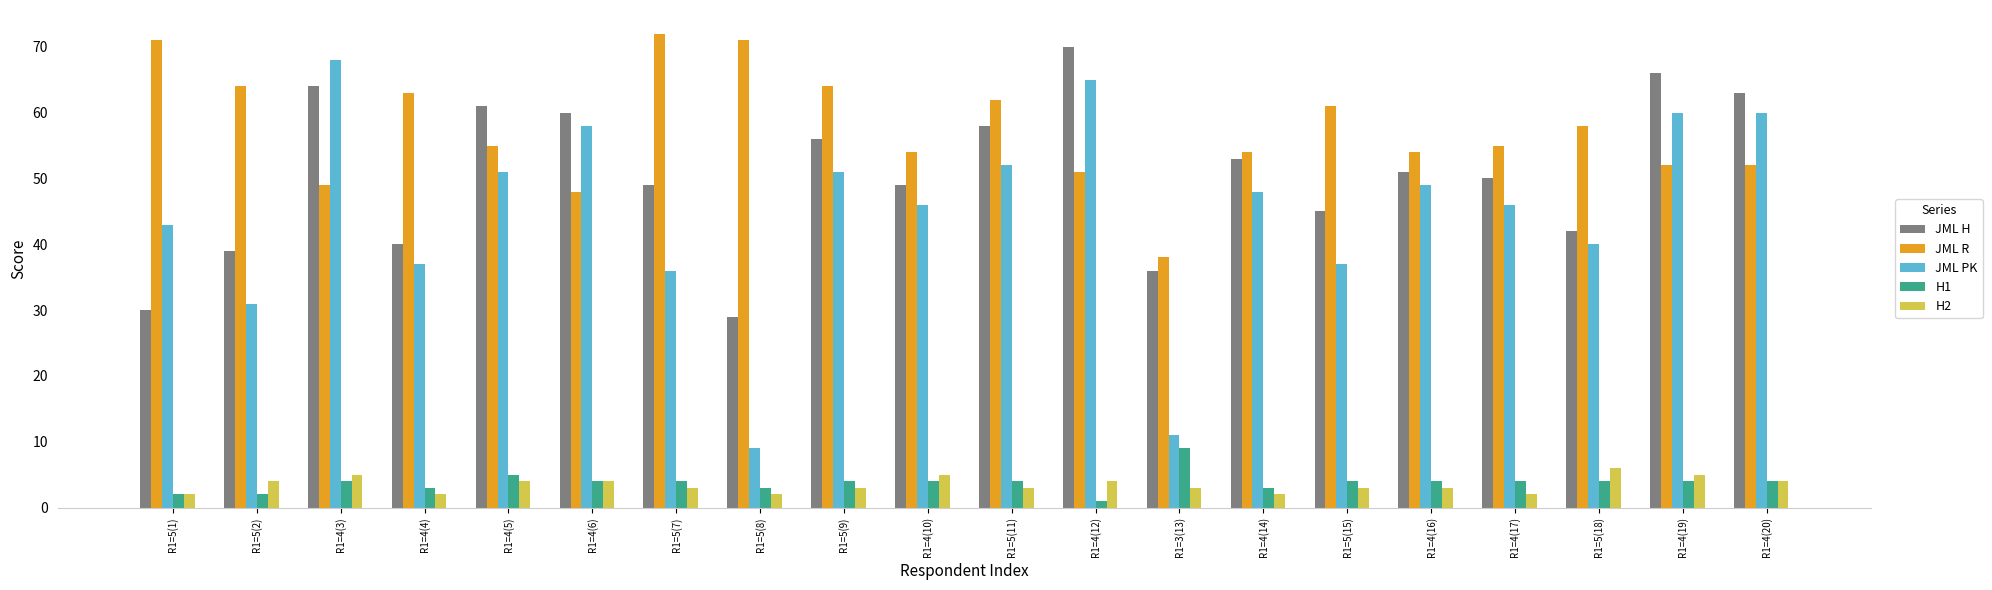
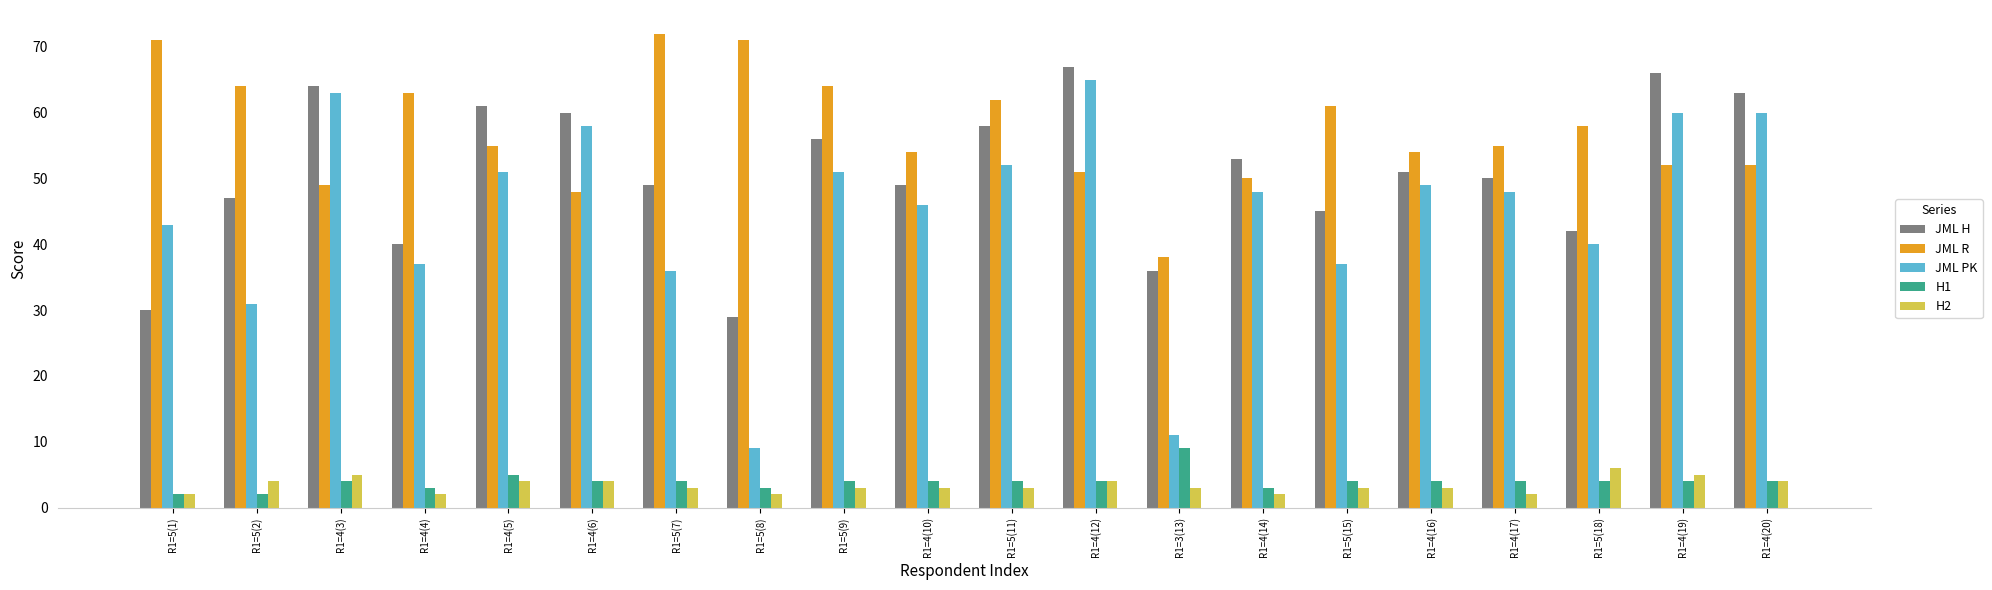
JML H, R1=5(2): 39 -> 47
JML PK, R1=4(3): 68 -> 63
H2, R1=4(10): 5 -> 3
JML H, R1=4(12): 70 -> 67
H1, R1=4(12): 1 -> 4
JML R, R1=4(14): 54 -> 50
JML PK, R1=4(17): 46 -> 48
